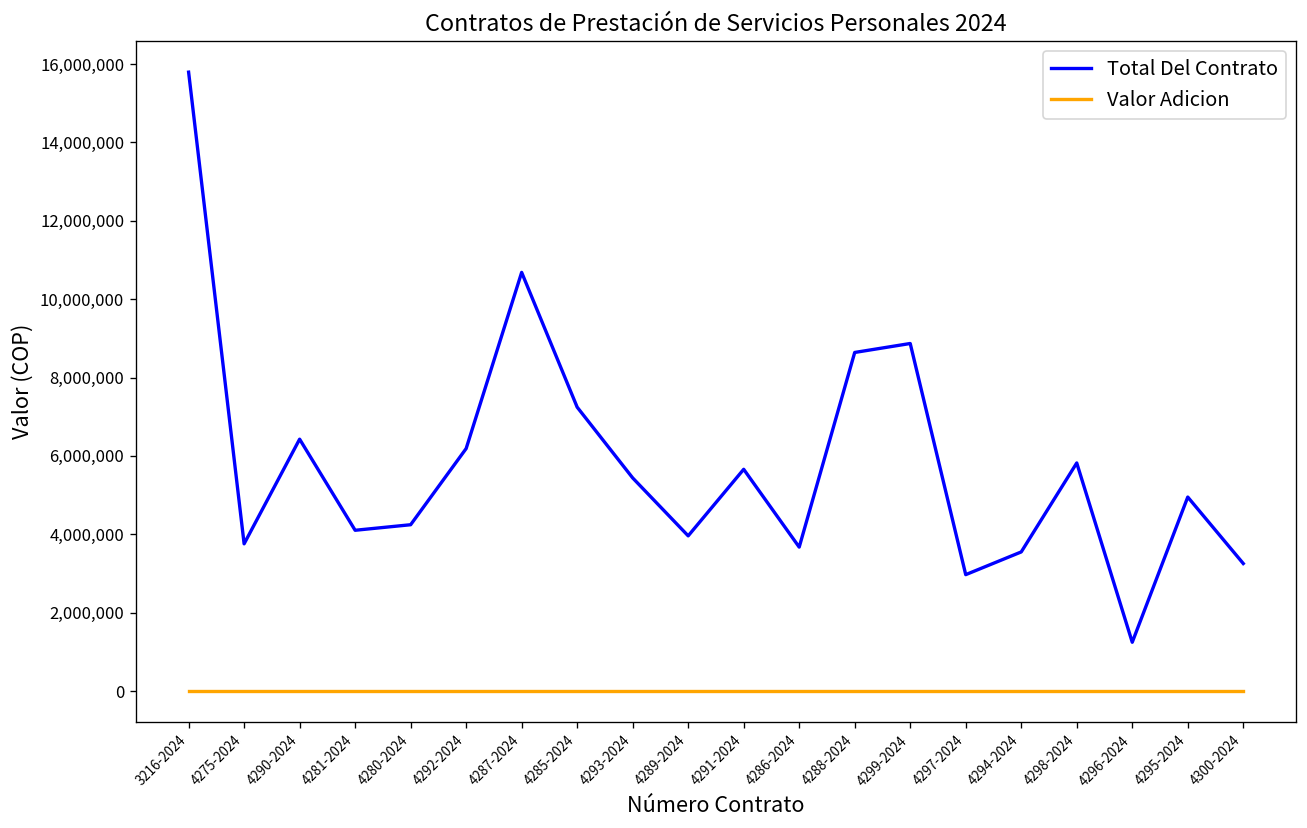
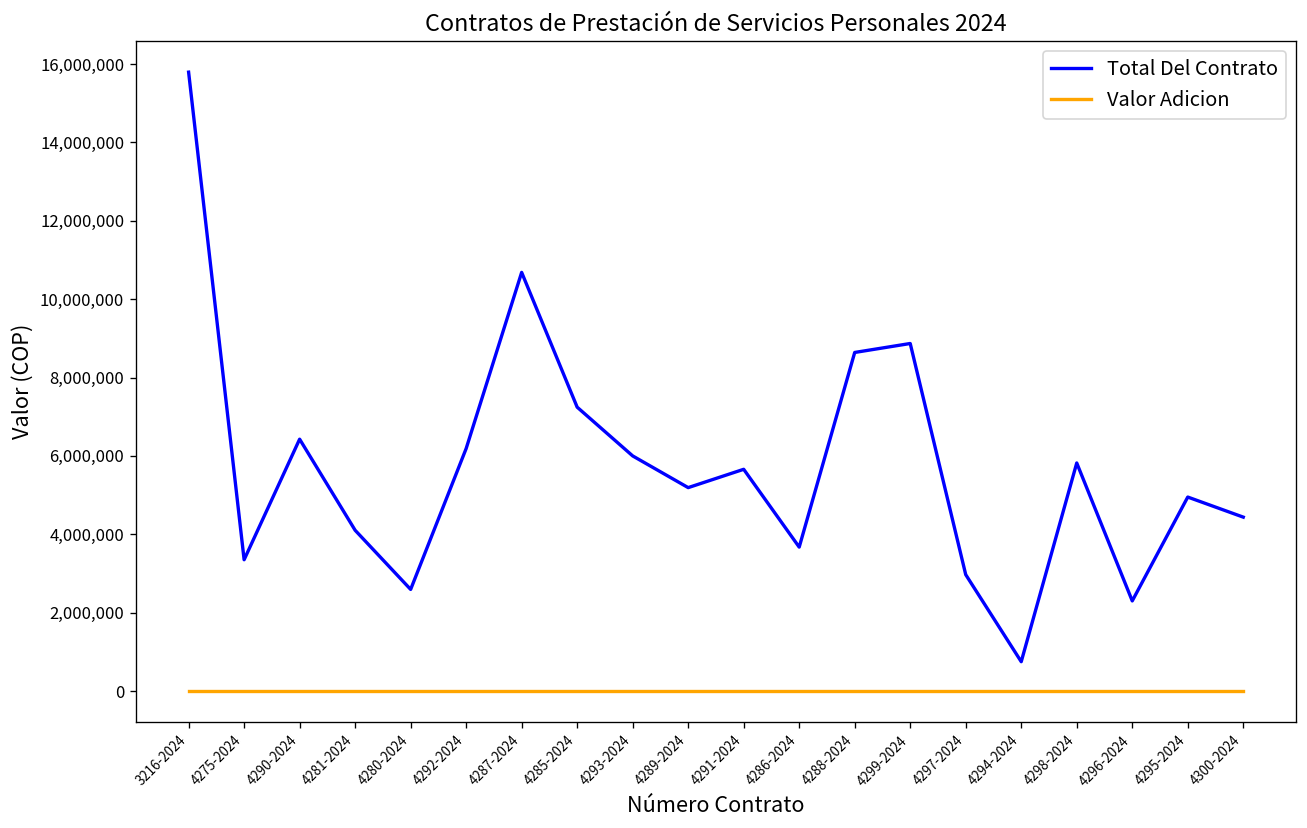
Total Del Contrato, 4275-2024: 3,800,000 -> 3,400,000
Total Del Contrato, 4280-2024: 4,200,000 -> 2,600,000
Total Del Contrato, 4293-2024: 5,400,000 -> 6,000,000
Total Del Contrato, 4289-2024: 4,000,000 -> 5,200,000
Total Del Contrato, 4294-2024: 3,500,000 -> 700,000
Total Del Contrato, 4296-2024: 1,200,000 -> 2,300,000
Total Del Contrato, 4300-2024: 3,300,000 -> 4,400,000
